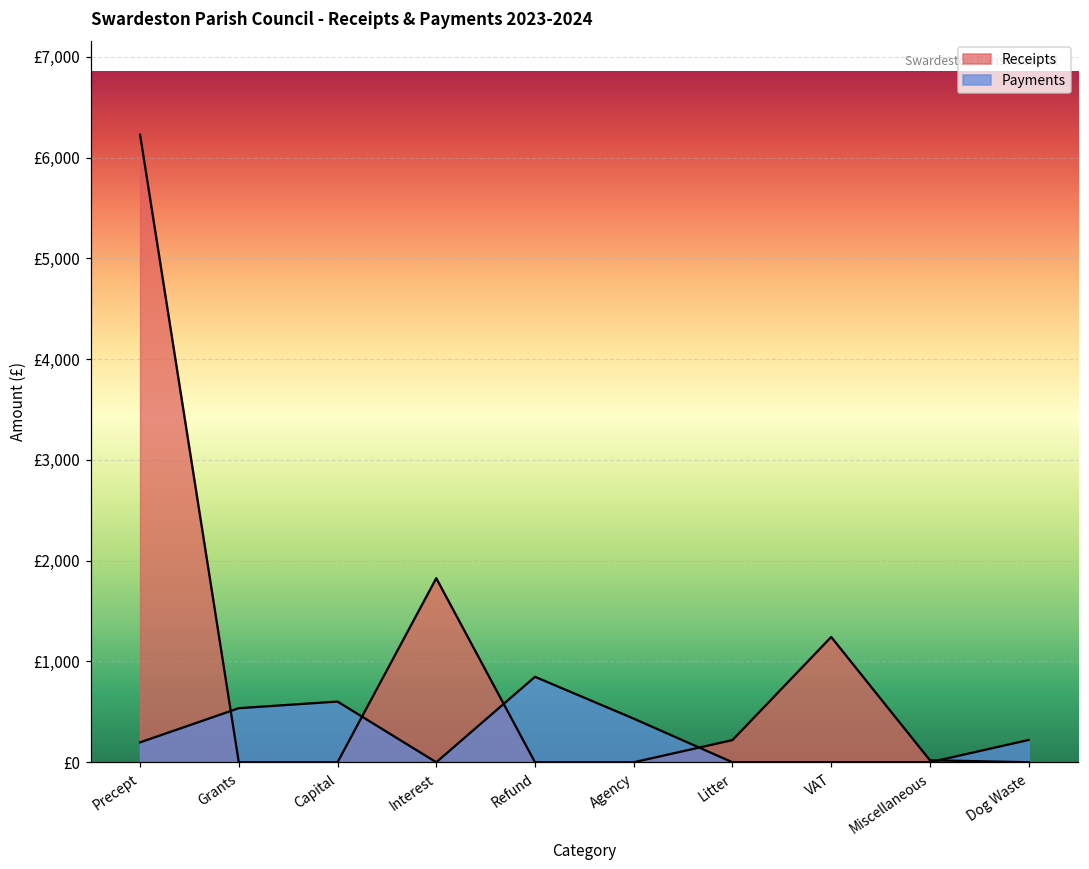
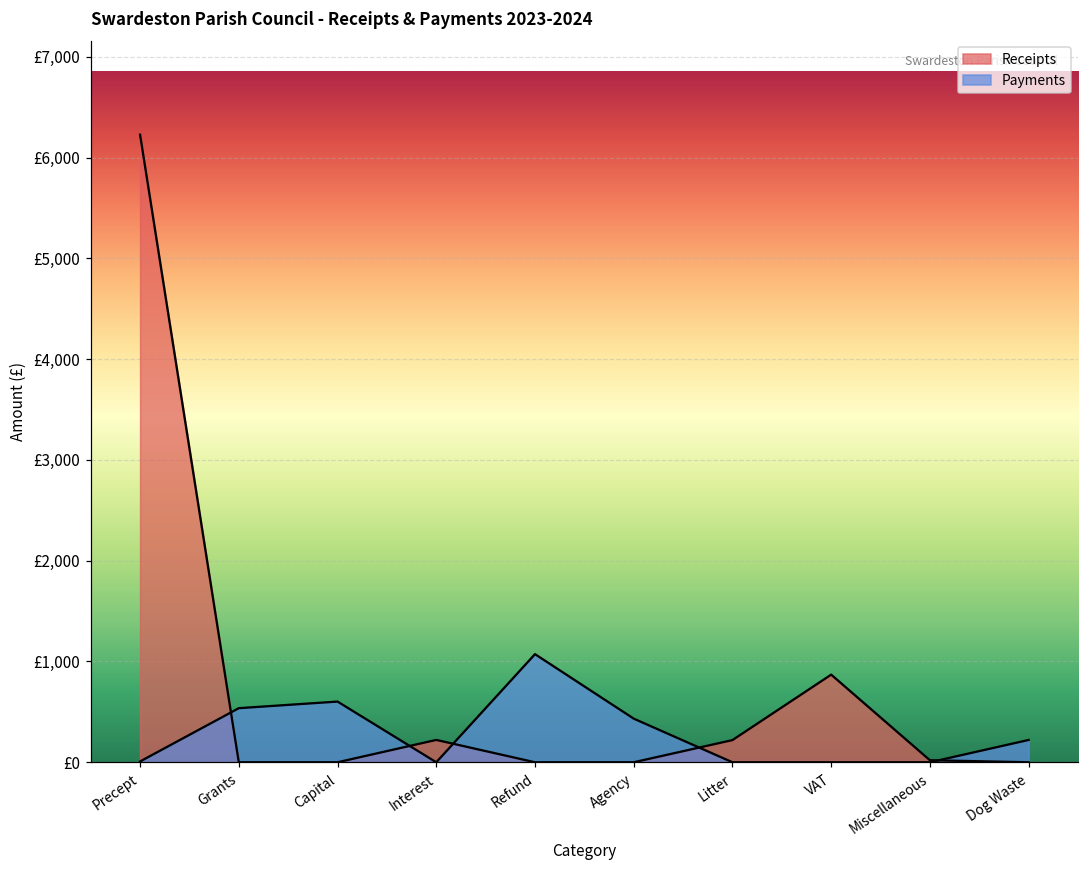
Payments, Precept: £200 -> £0
Receipts, Interest: £1,800 -> £200
Payments, Refund: £800 -> £1,100
Receipts, VAT: £1,200 -> £900
